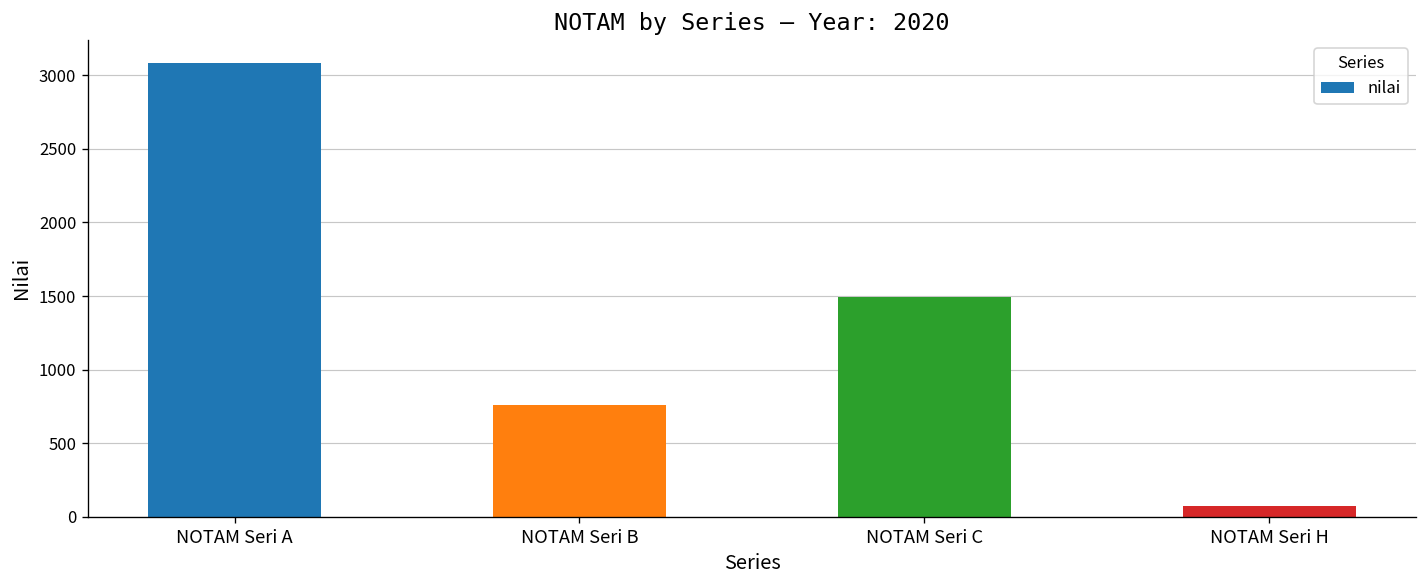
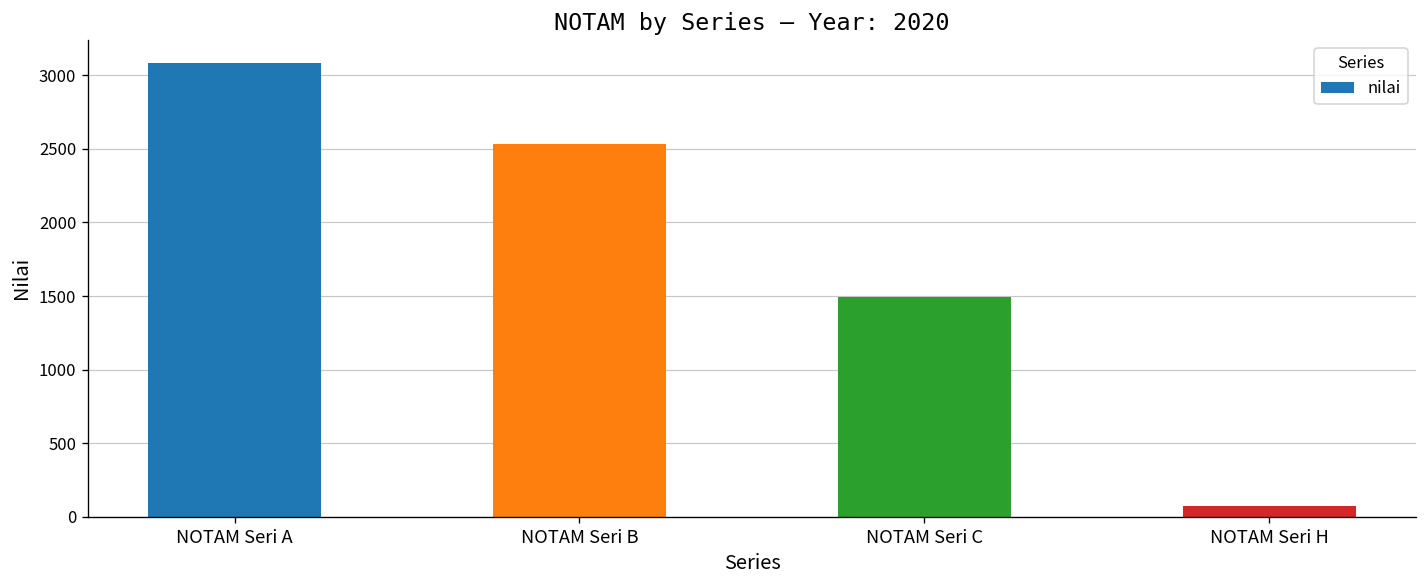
NOTAM Seri B: 760 -> 2530
